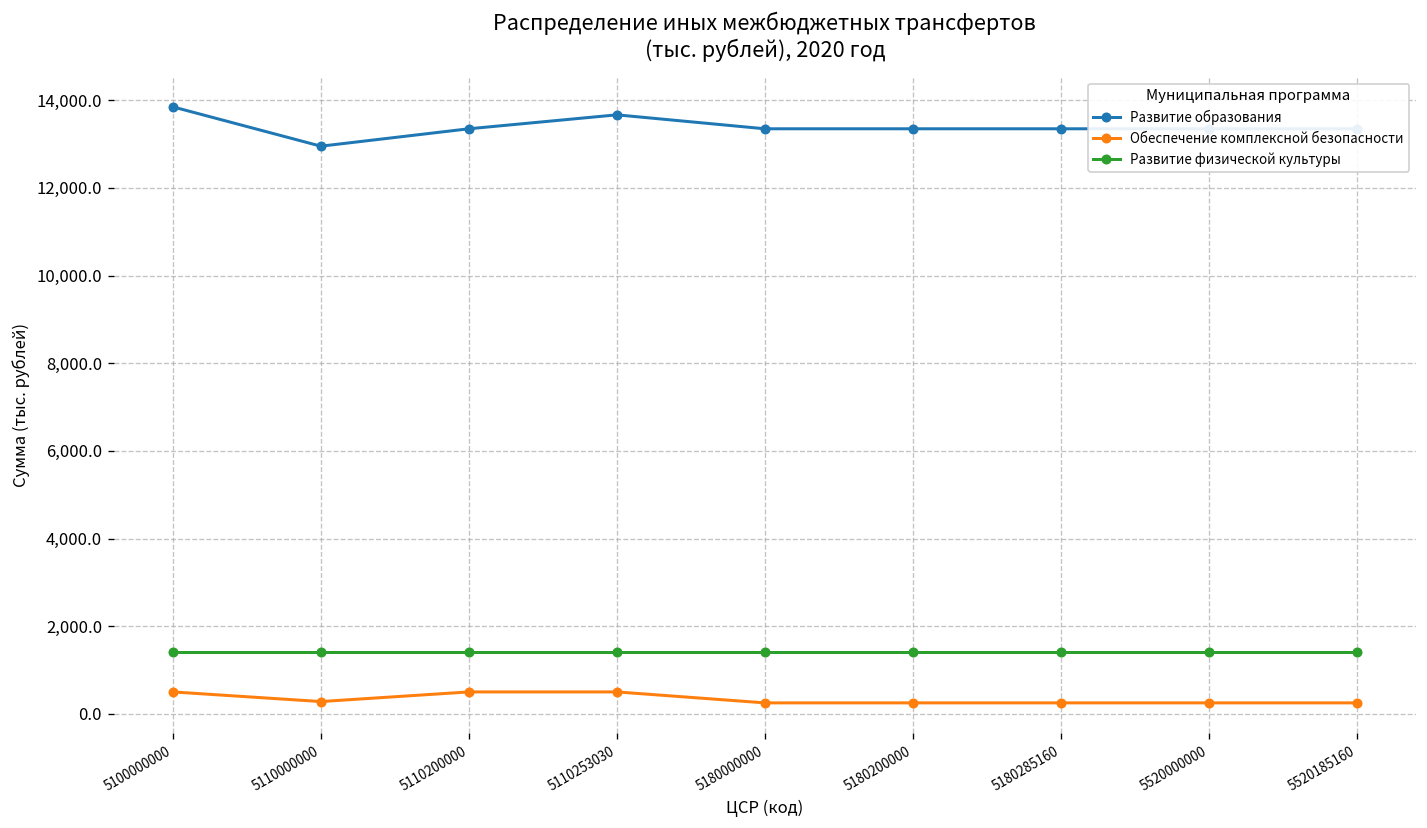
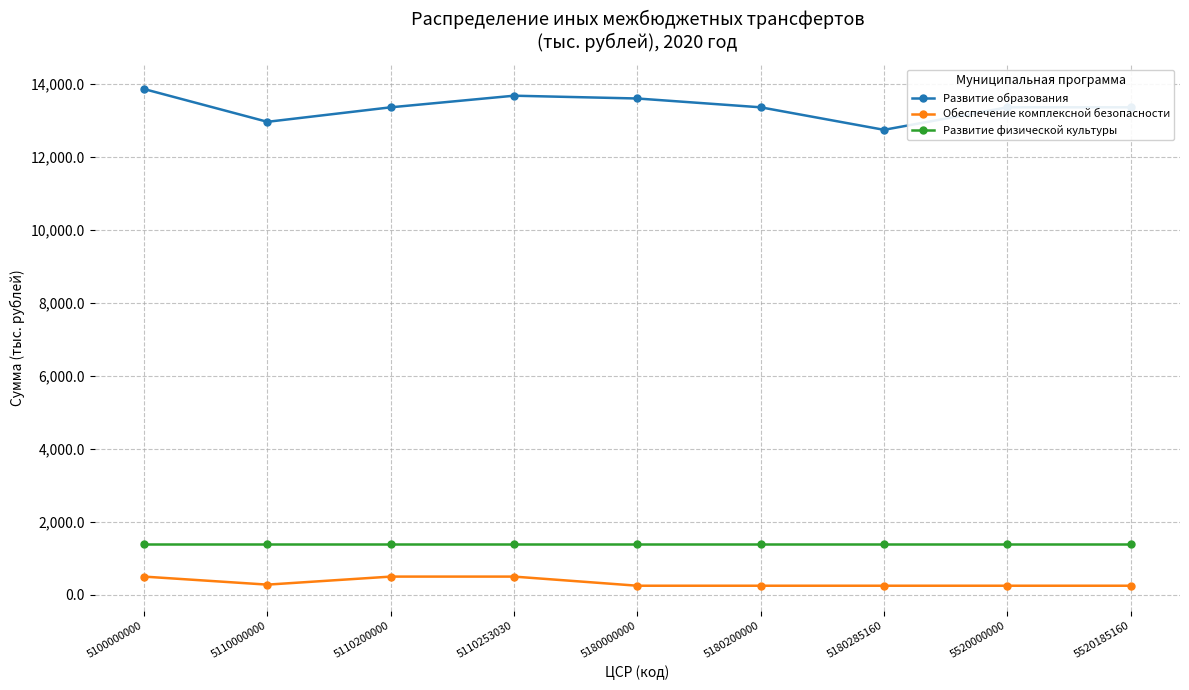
Развитие образования, 5180000000: 13,300 -> 13,600
Развитие образования, 5180285160: 13,300 -> 12,700
